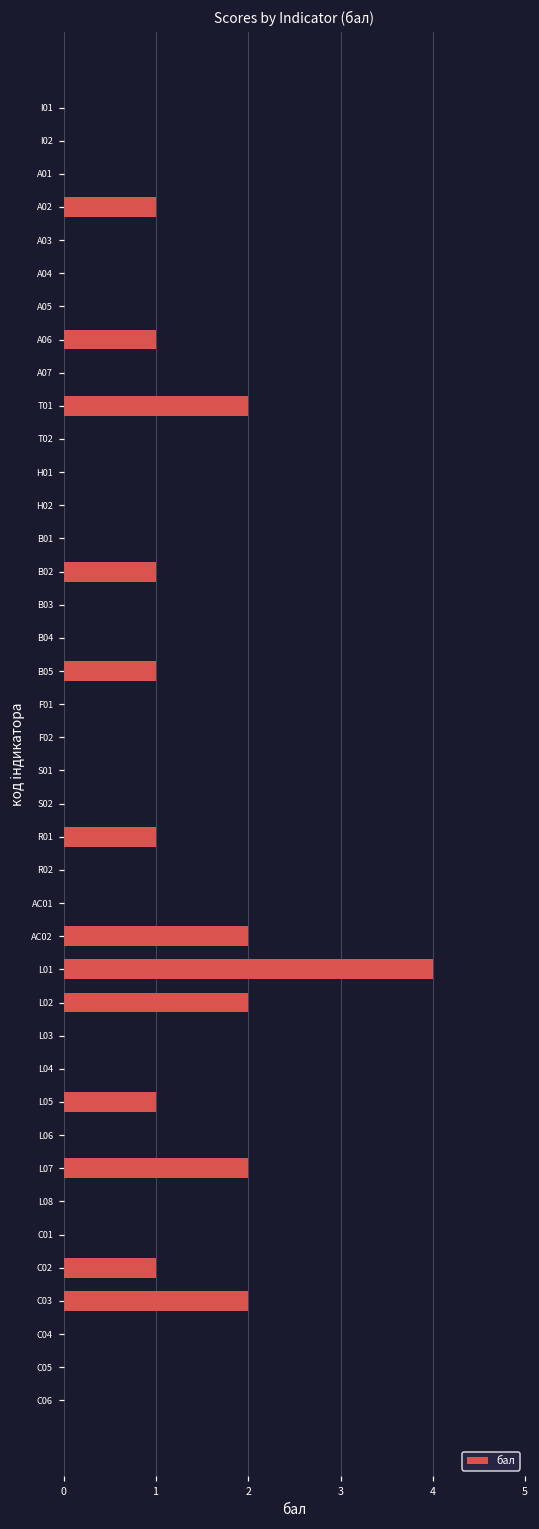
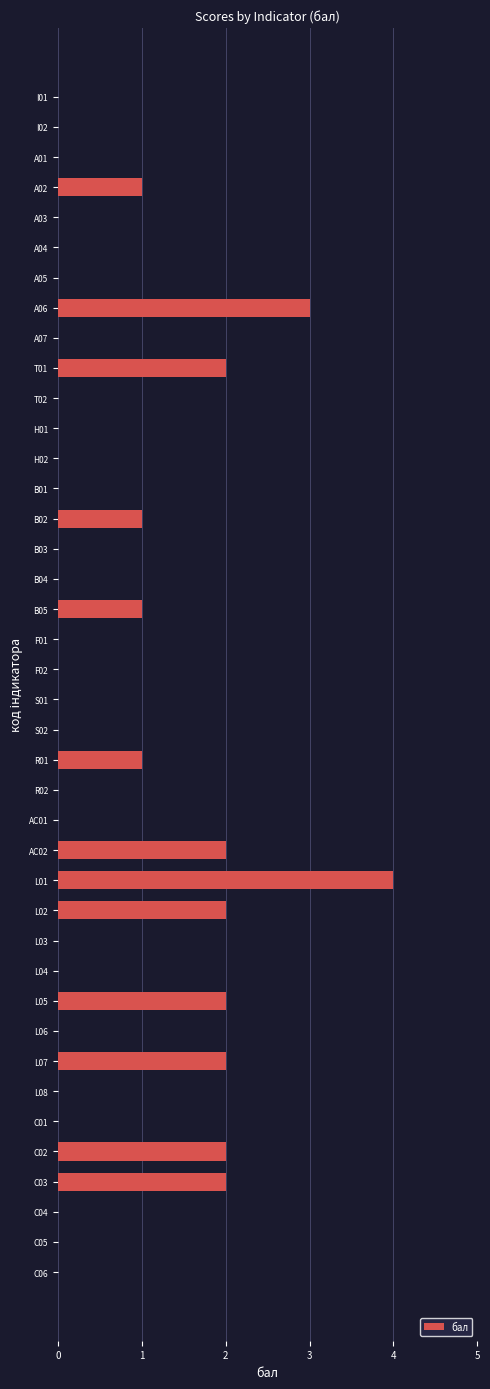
A06: 1 -> 3
L05: 1 -> 2
C02: 1 -> 2
